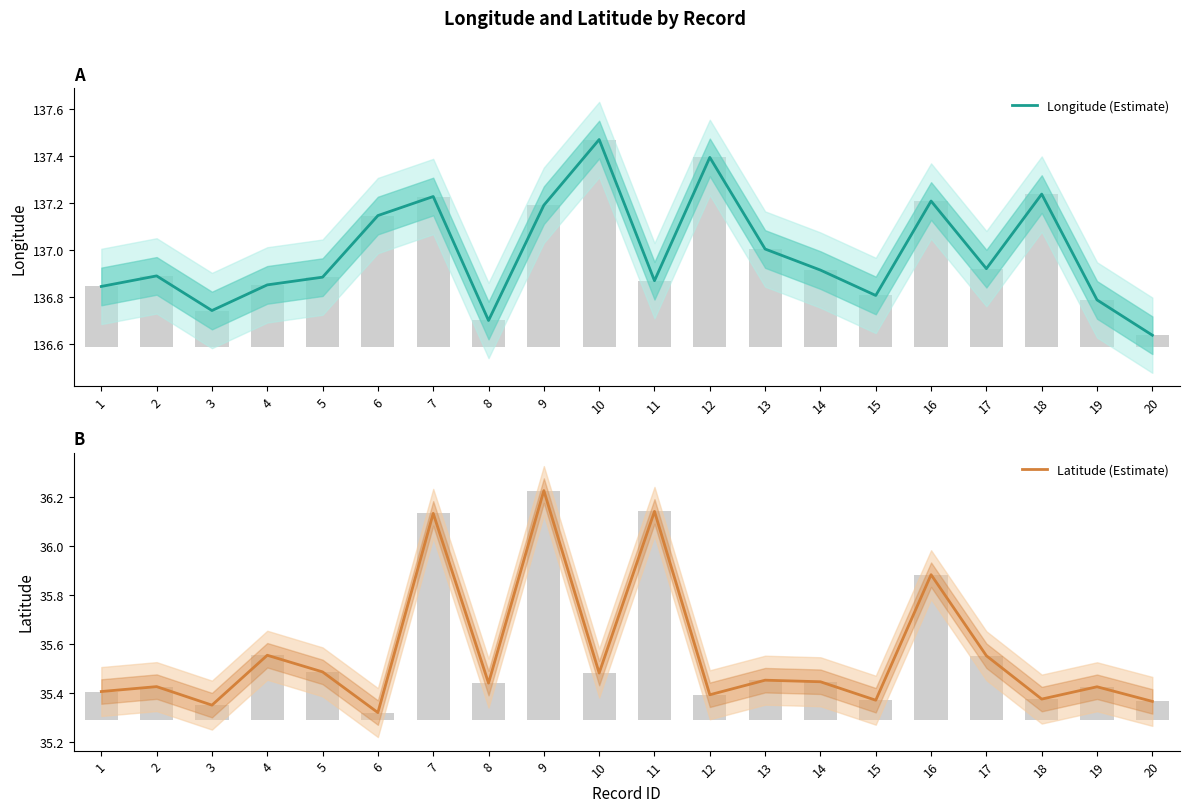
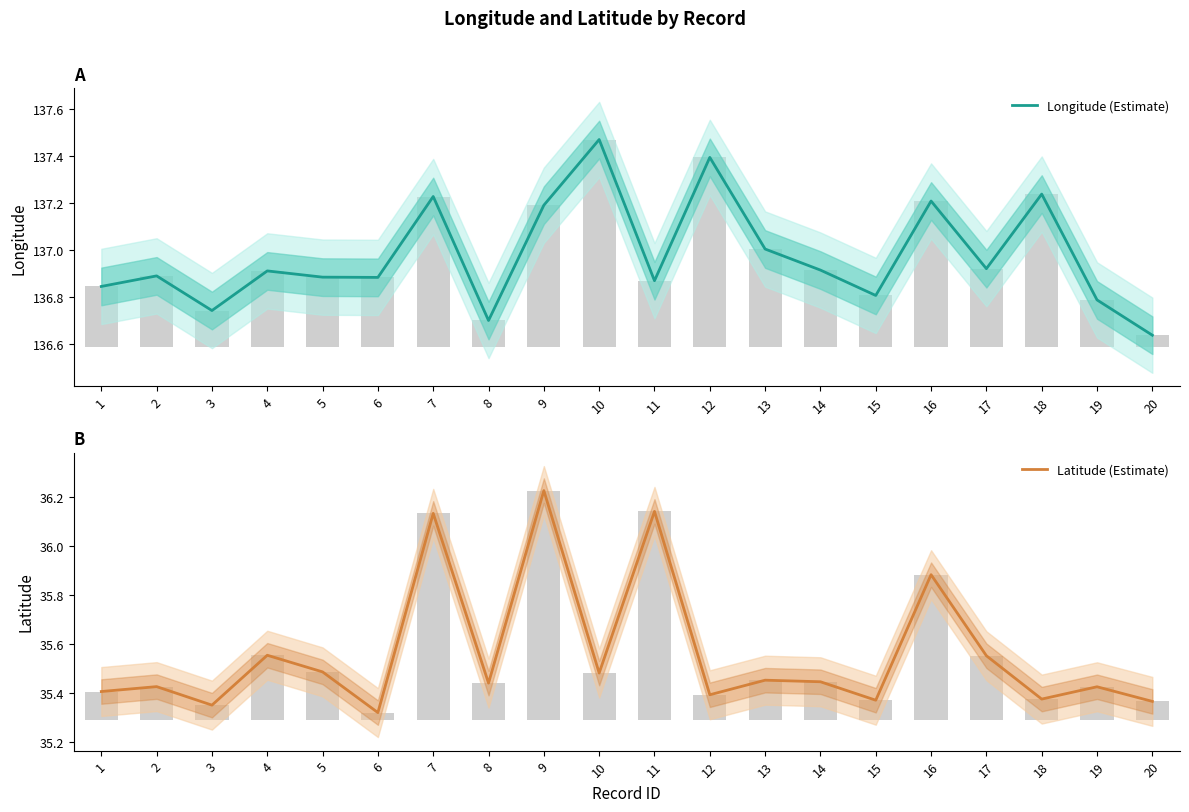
A, Longitude (Estimate), 4: 136.85 -> 136.91
A, Longitude (Estimate), 6: 137.15 -> 136.88
